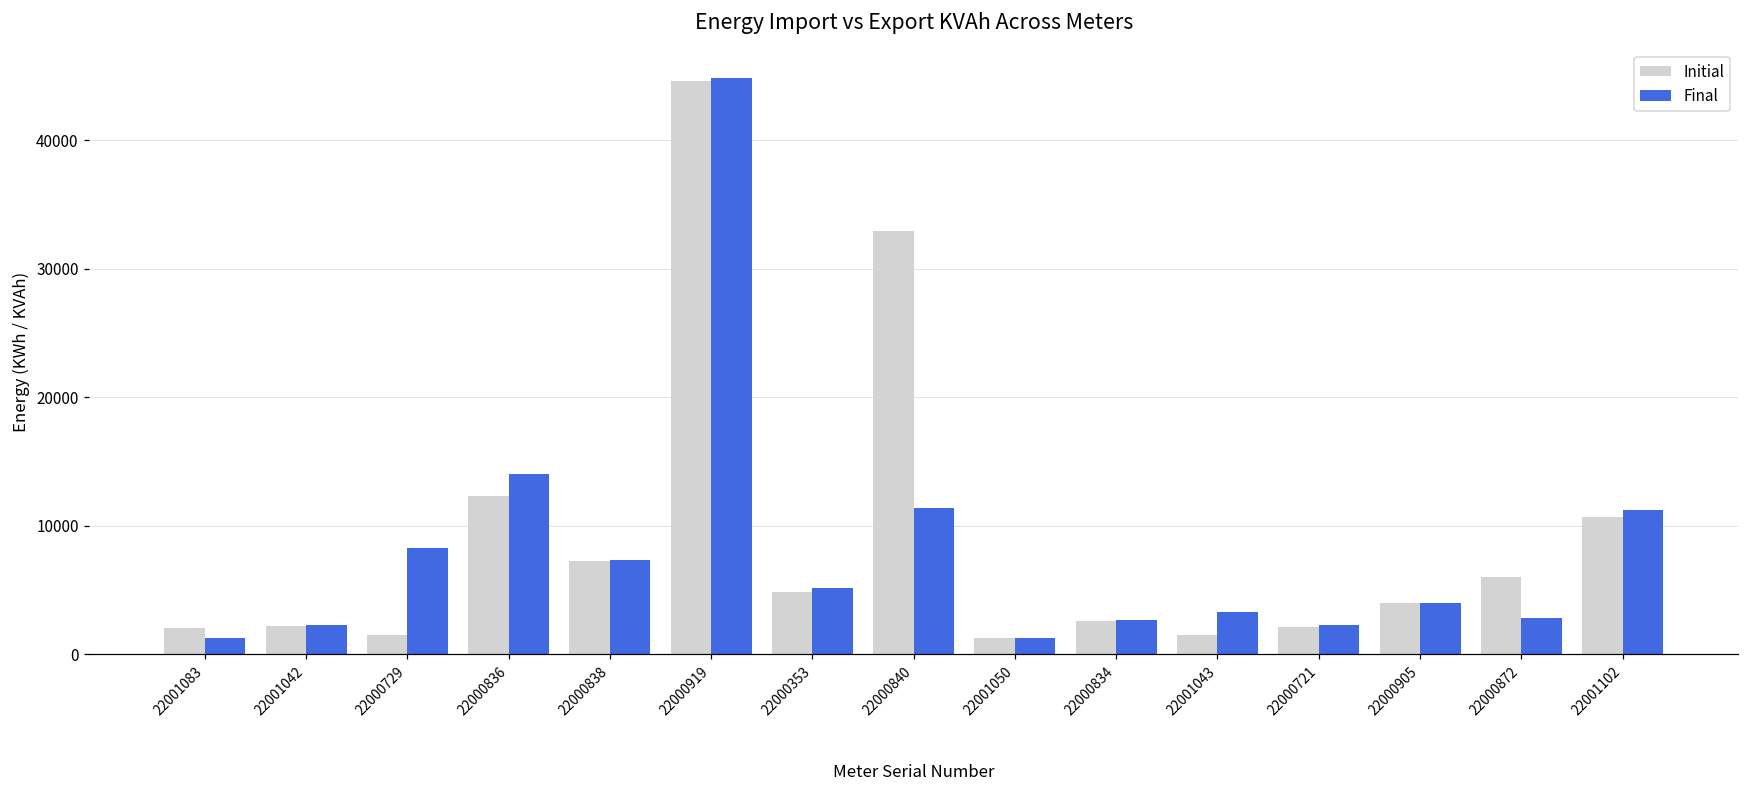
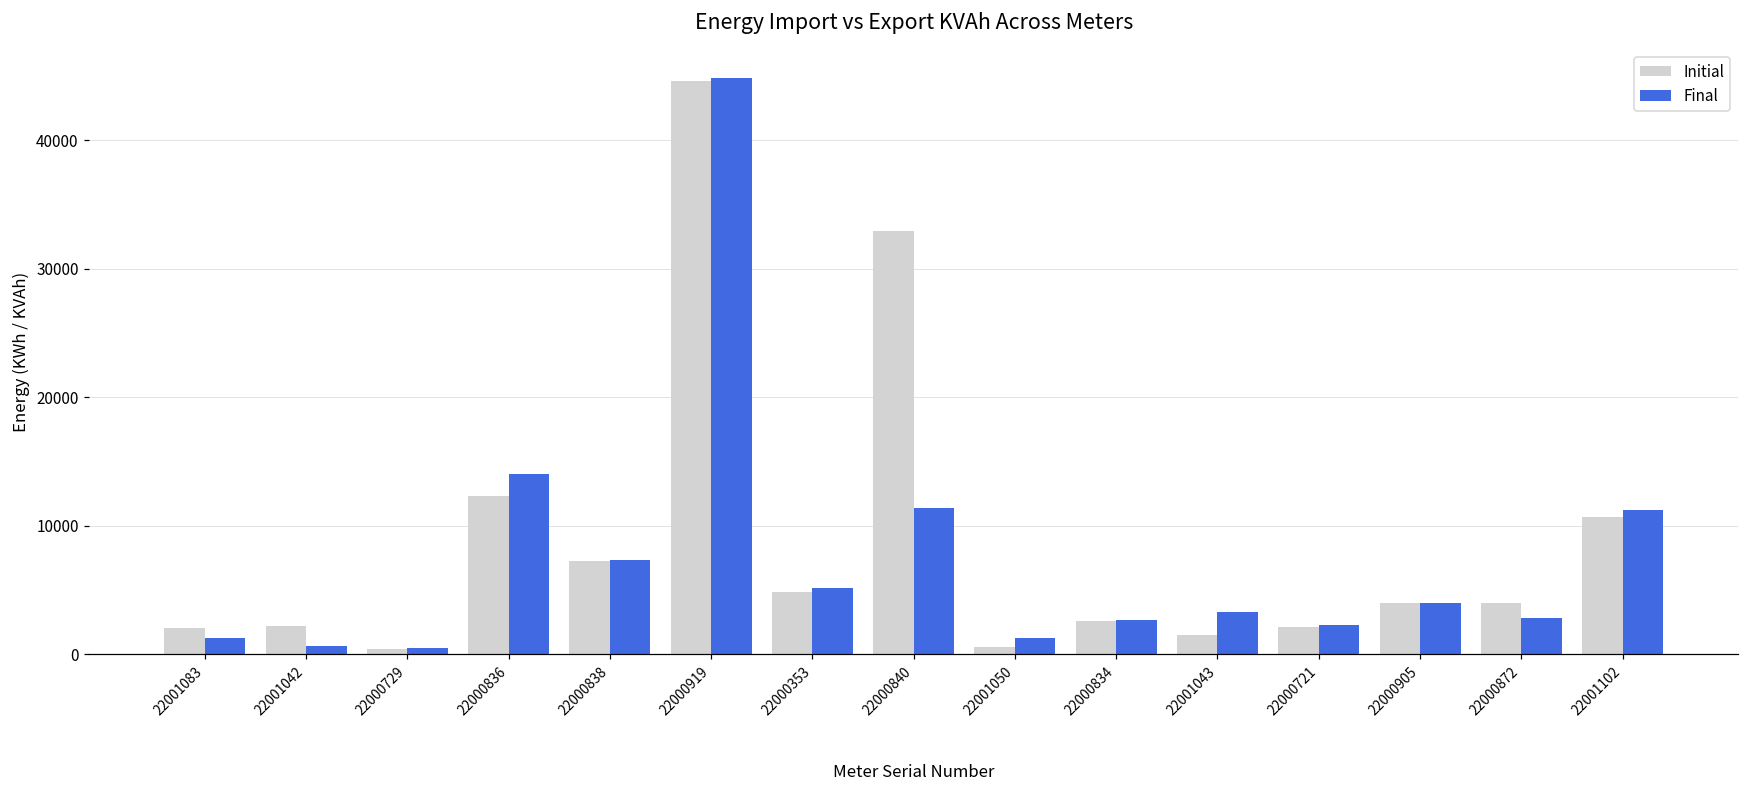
Final, 22001042: 2300 -> 600
Initial, 22000729: 1500 -> 400
Final, 22000729: 8200 -> 500
Initial, 22001050: 1300 -> 500
Initial, 22000872: 6000 -> 4000
